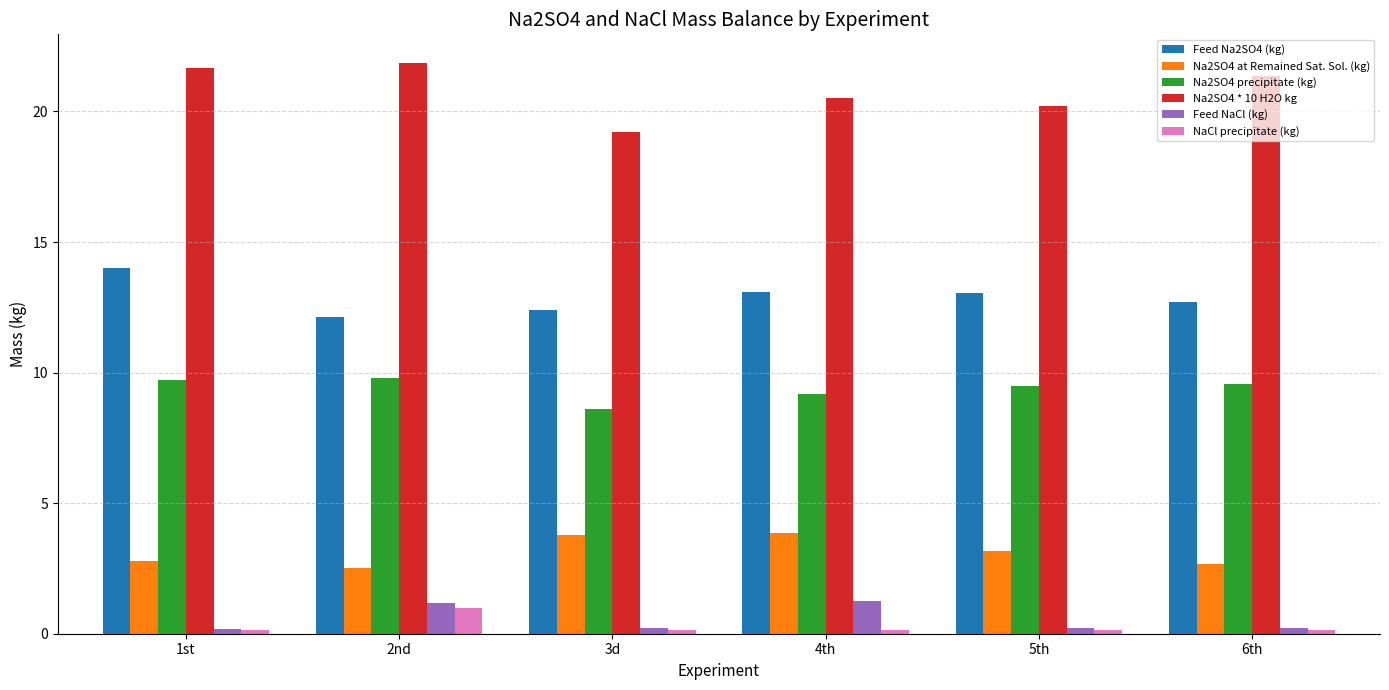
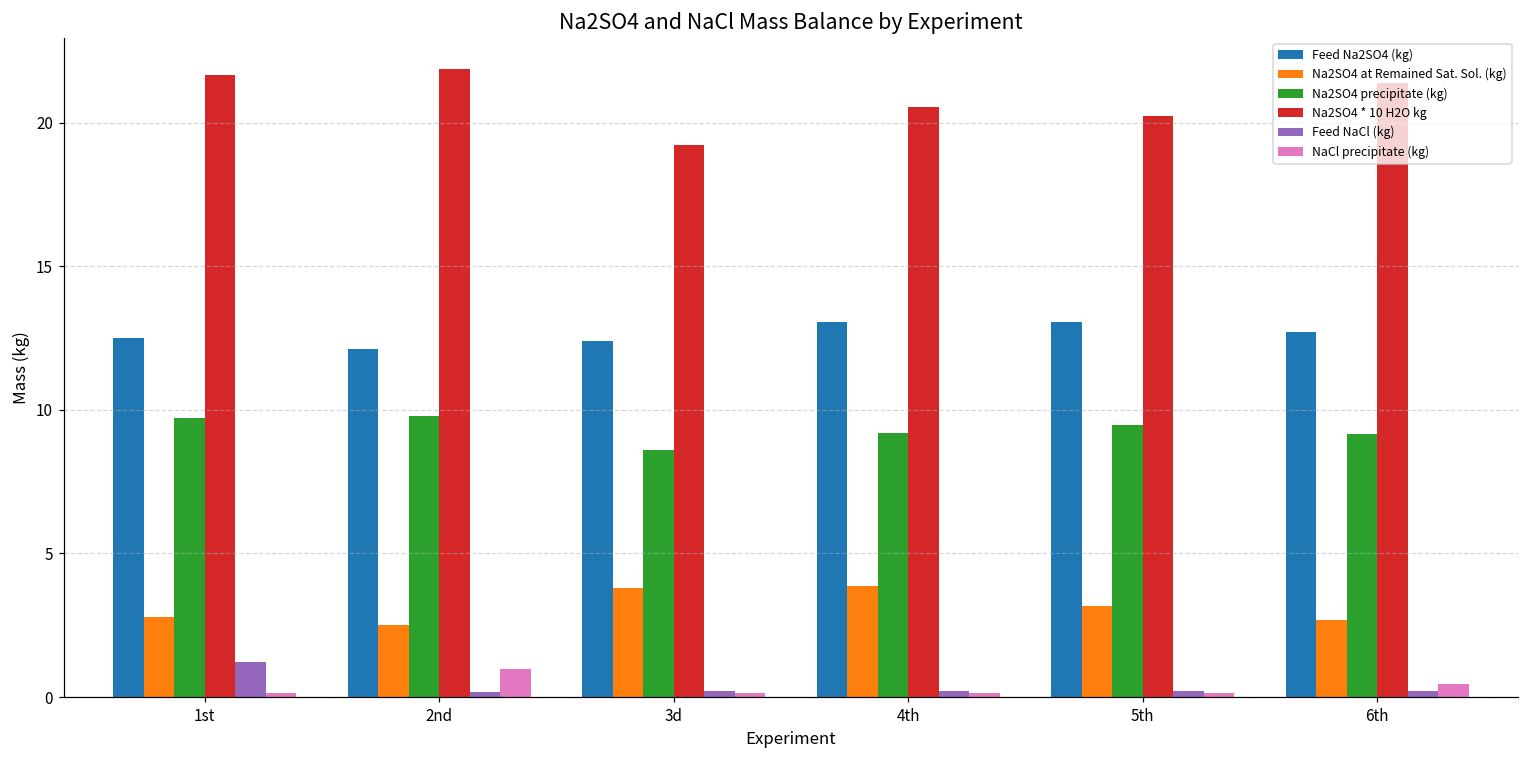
Feed Na2SO4 (kg), 1st: 14.0 -> 12.5
Feed NaCl (kg), 1st: 0.2 -> 1.2
Feed NaCl (kg), 2nd: 1.2 -> 0.2
Feed NaCl (kg), 4th: 1.3 -> 0.2
Na2SO4 precipitate (kg), 6th: 9.6 -> 9.2
NaCl precipitate (kg), 6th: 0.2 -> 0.5
